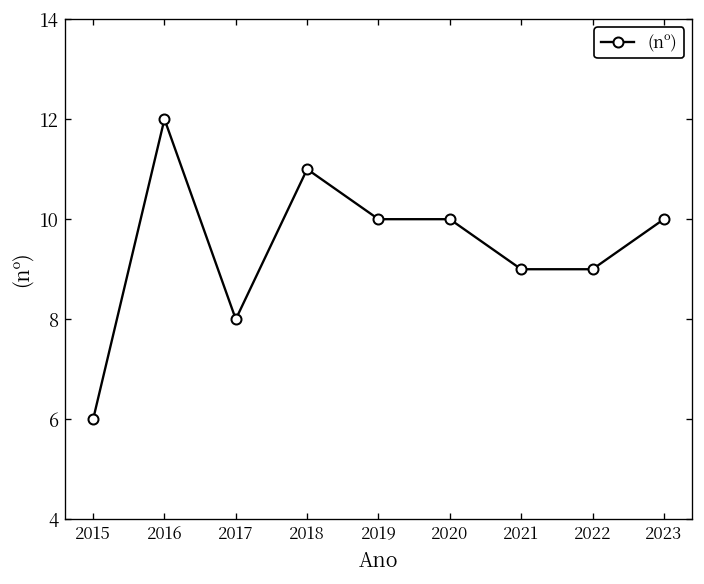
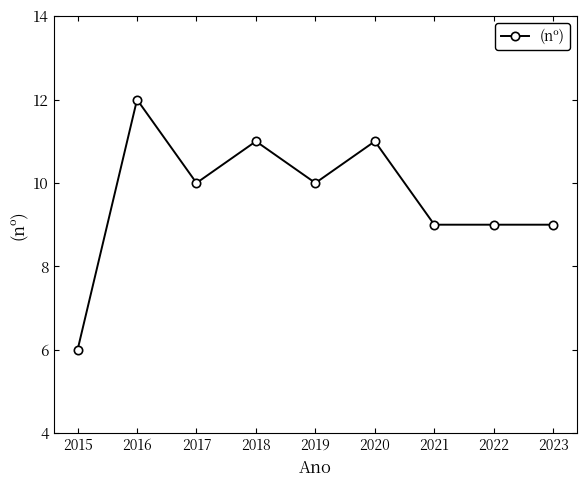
2017: 8 -> 10
2020: 10 -> 11
2023: 10 -> 9
